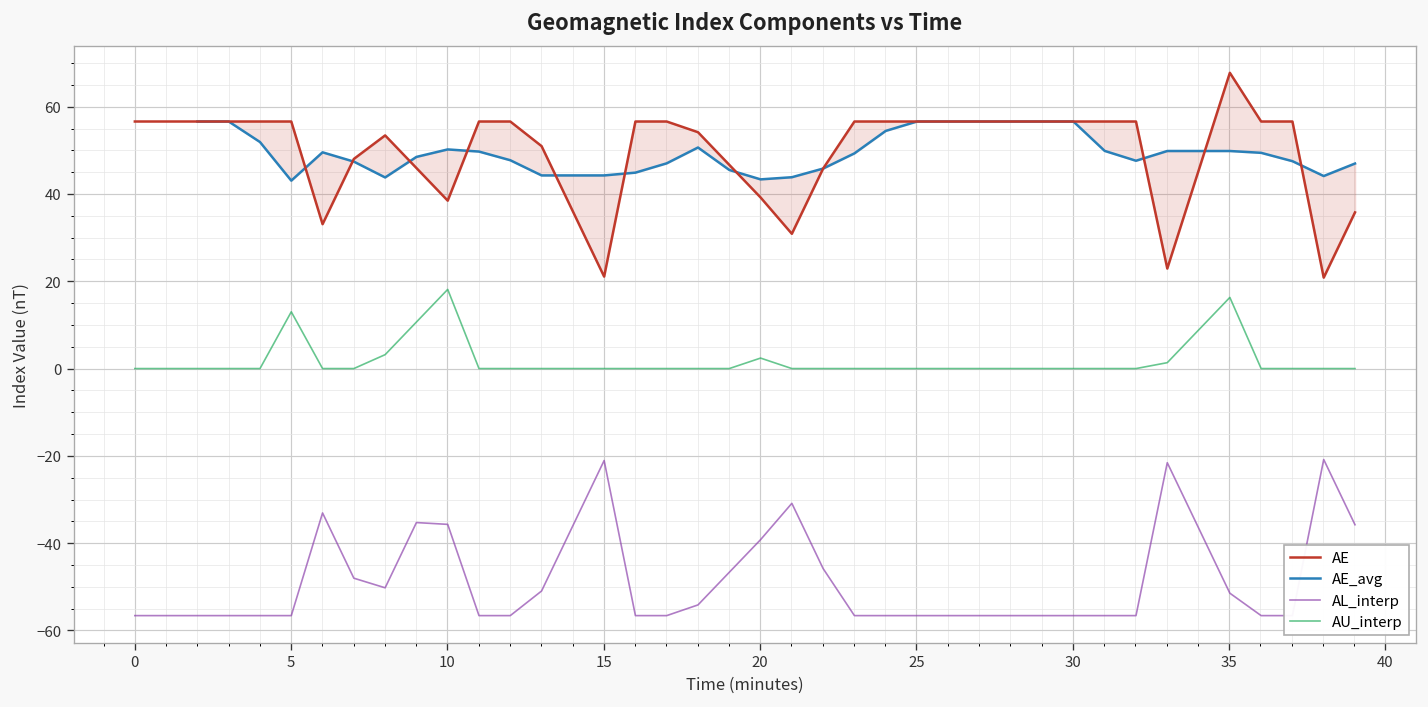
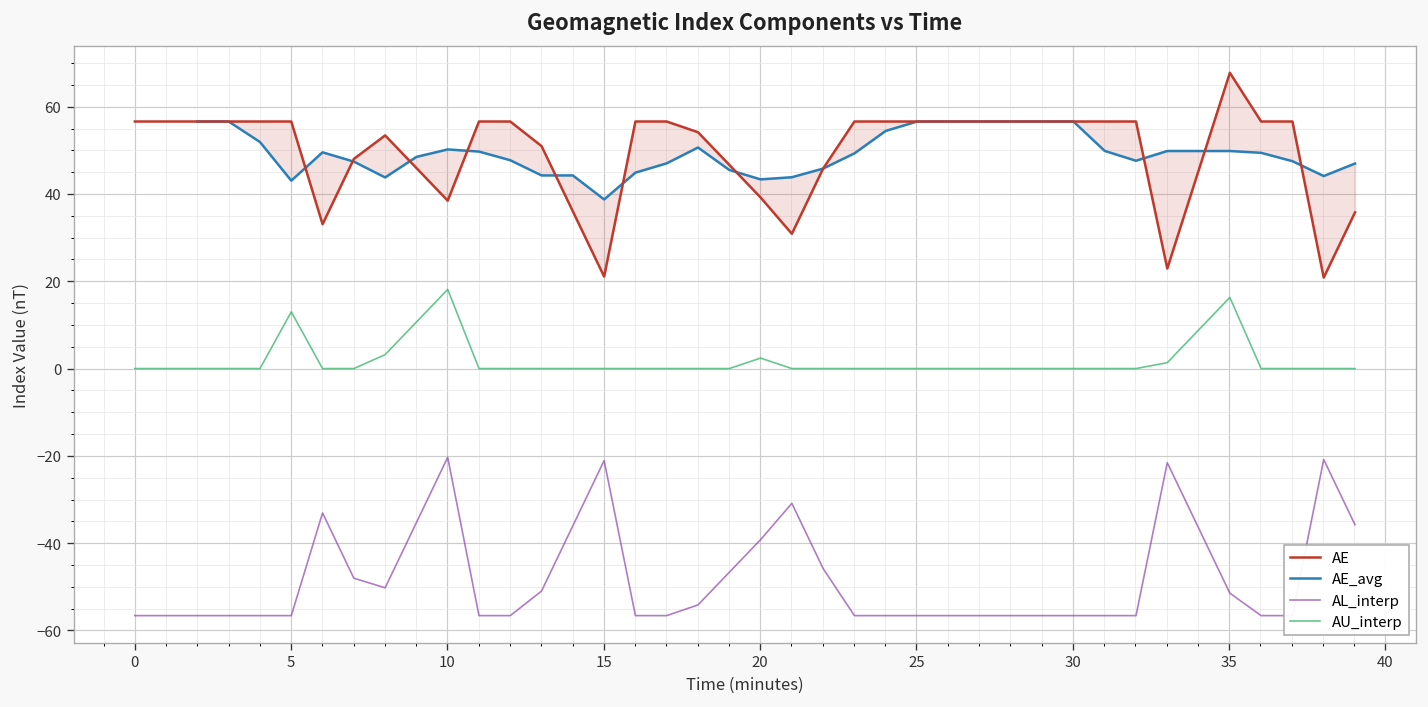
AL_interp, 10: -36 -> -20
AE_avg, 15: 44 -> 39
